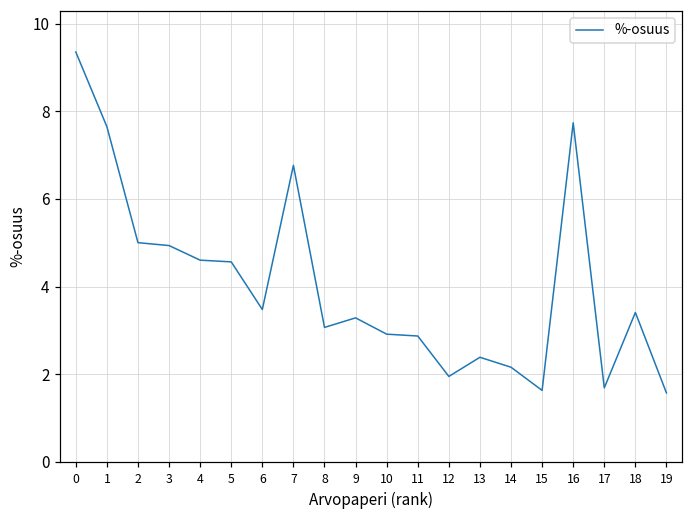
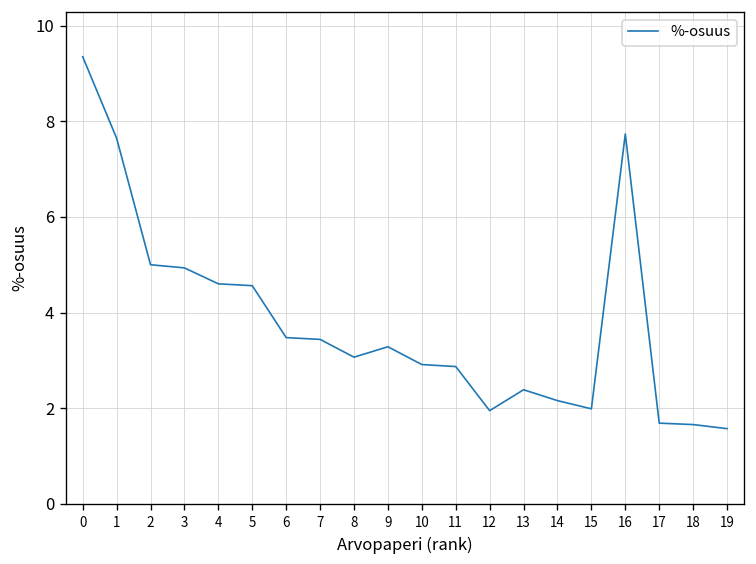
7: 6.8 -> 3.4
15: 1.6 -> 2.0
18: 3.4 -> 1.7
